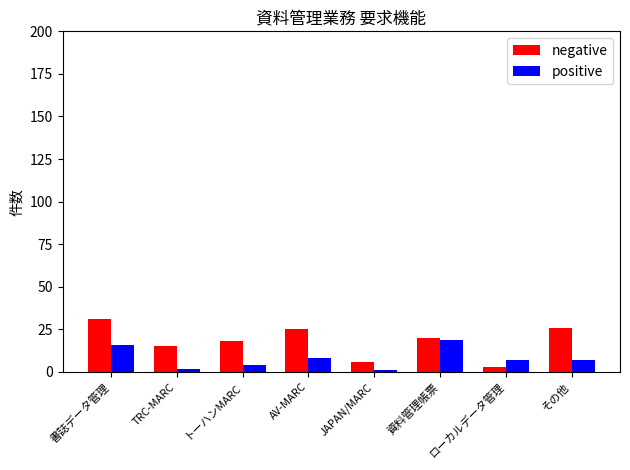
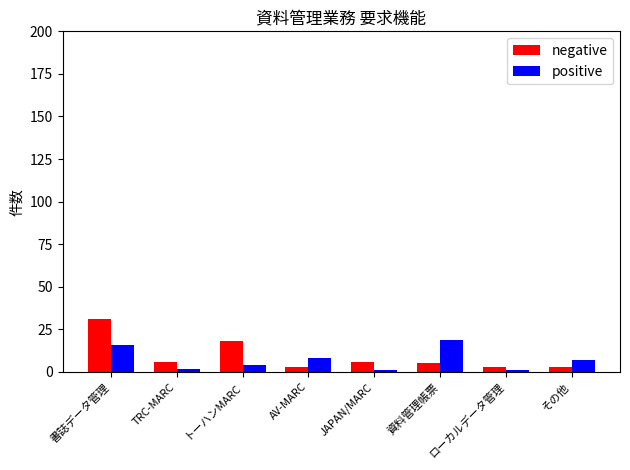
negative, TRC-MARC: 15 -> 6
negative, AV-MARC: 25 -> 3
negative, 資料管理帳票: 20 -> 5
positive, ローカルデータ管理: 7 -> 1
negative, その他: 26 -> 3
